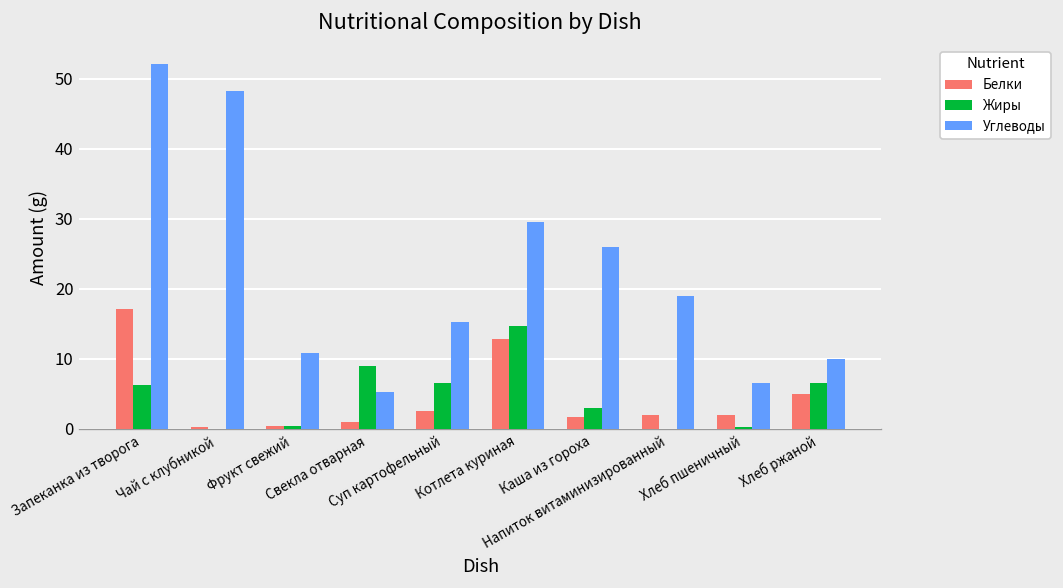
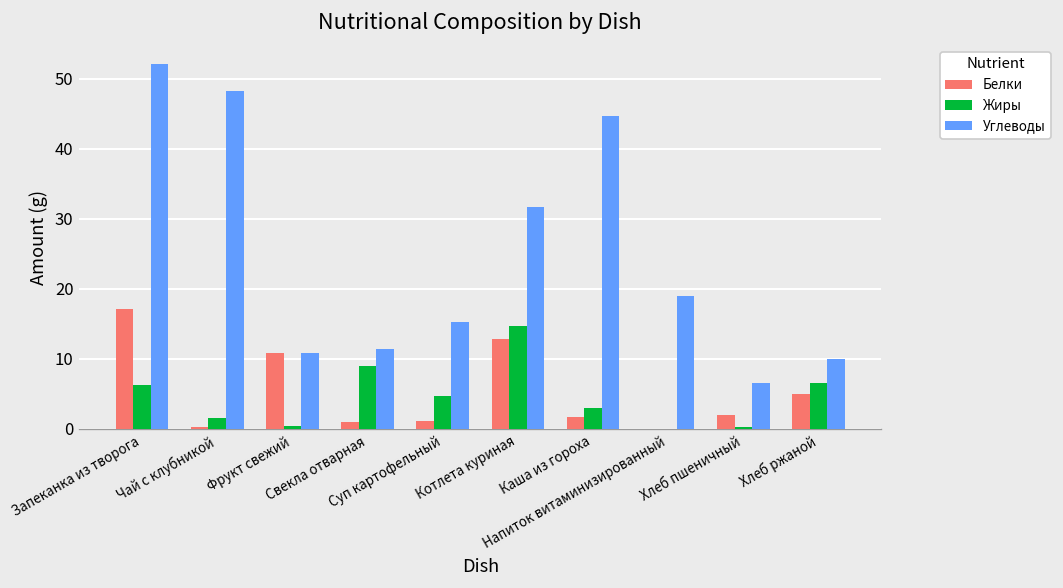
Жиры, Чай с клубникой: 0 -> 2
Белки, Фрукт свежий: 0 -> 11
Углеводы, Свекла отварная: 5 -> 11
Белки, Суп картофельный: 3 -> 1
Жиры, Суп картофельный: 7 -> 5
Углеводы, Котлета куриная: 30 -> 32
Углеводы, Каша из гороха: 26 -> 45
Белки, Напиток витаминизированный: 2 -> 0
